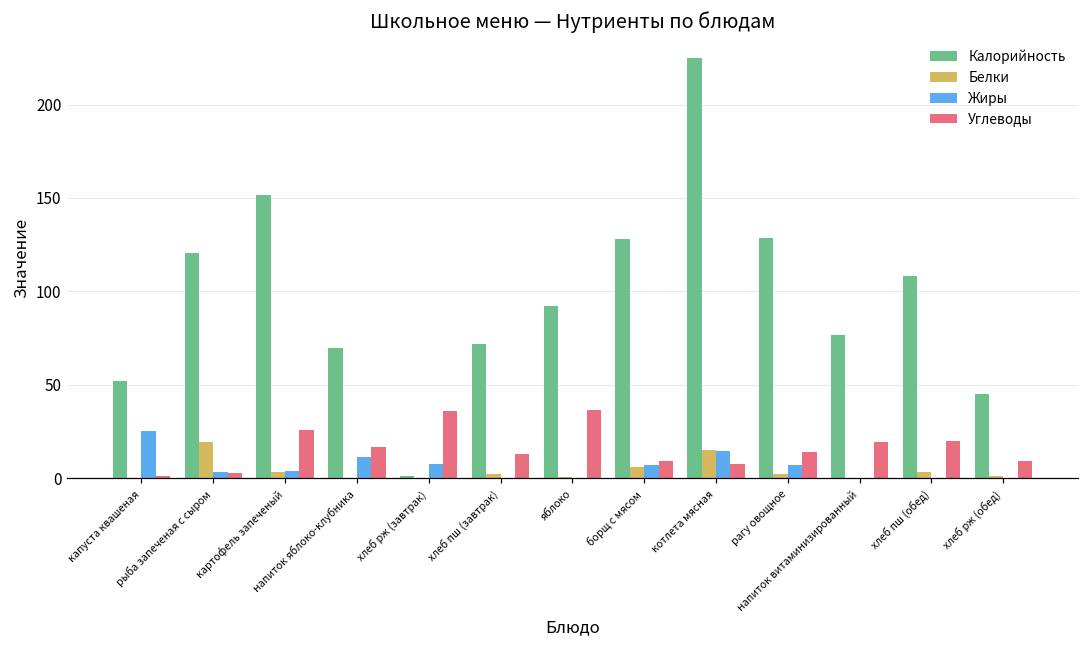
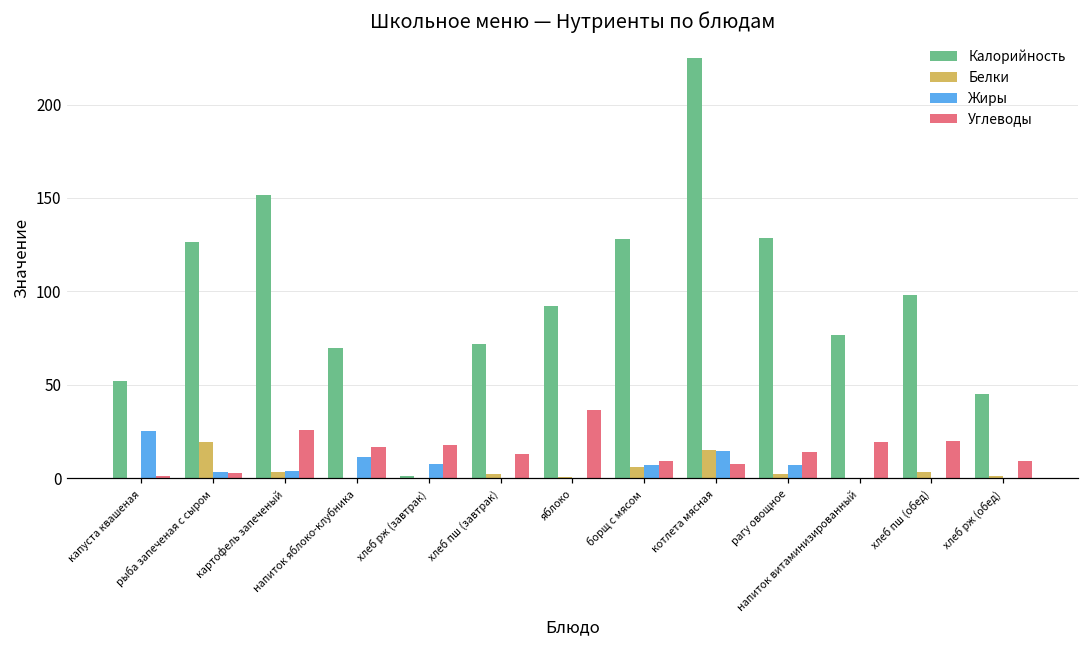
Калорийность, рыба запеченая с сыром: 121 -> 126
Углеводы, хлеб рж (завтрак): 36 -> 18
Калорийность, хлеб пш (обед): 108 -> 98
